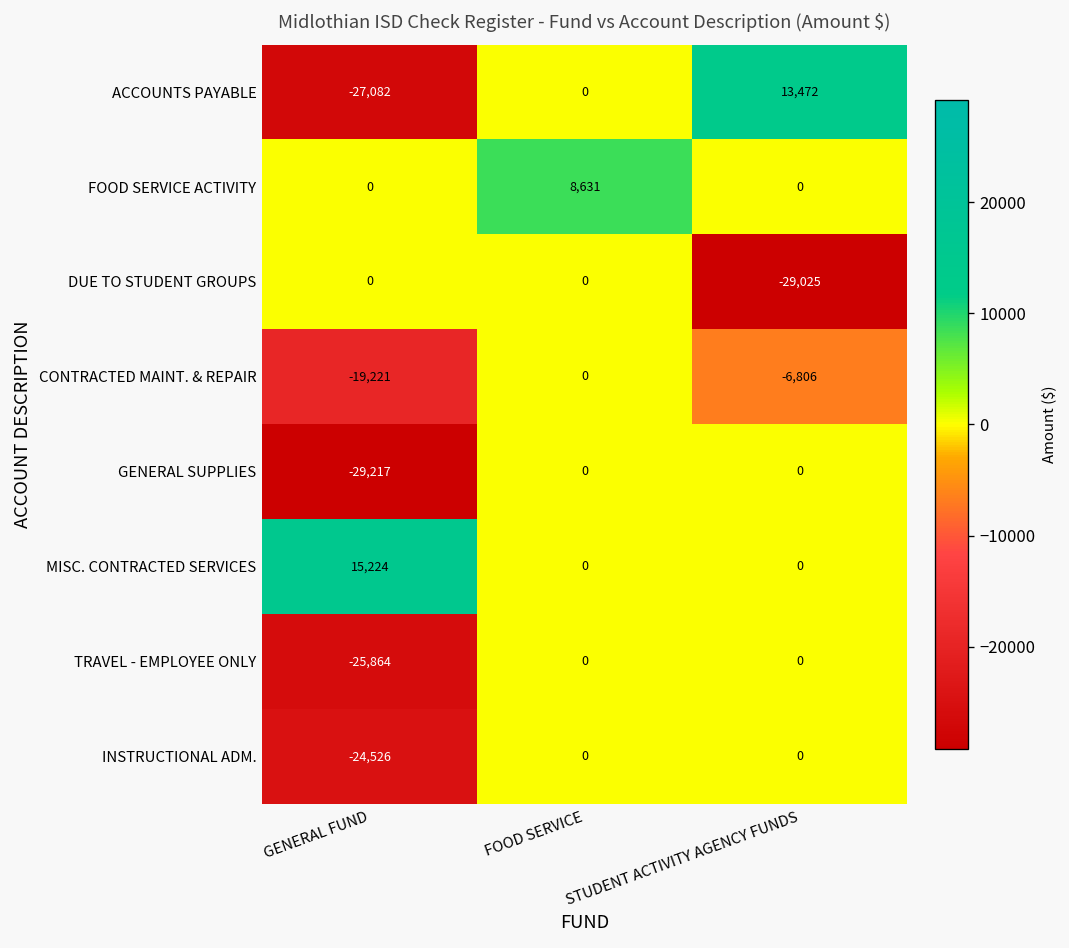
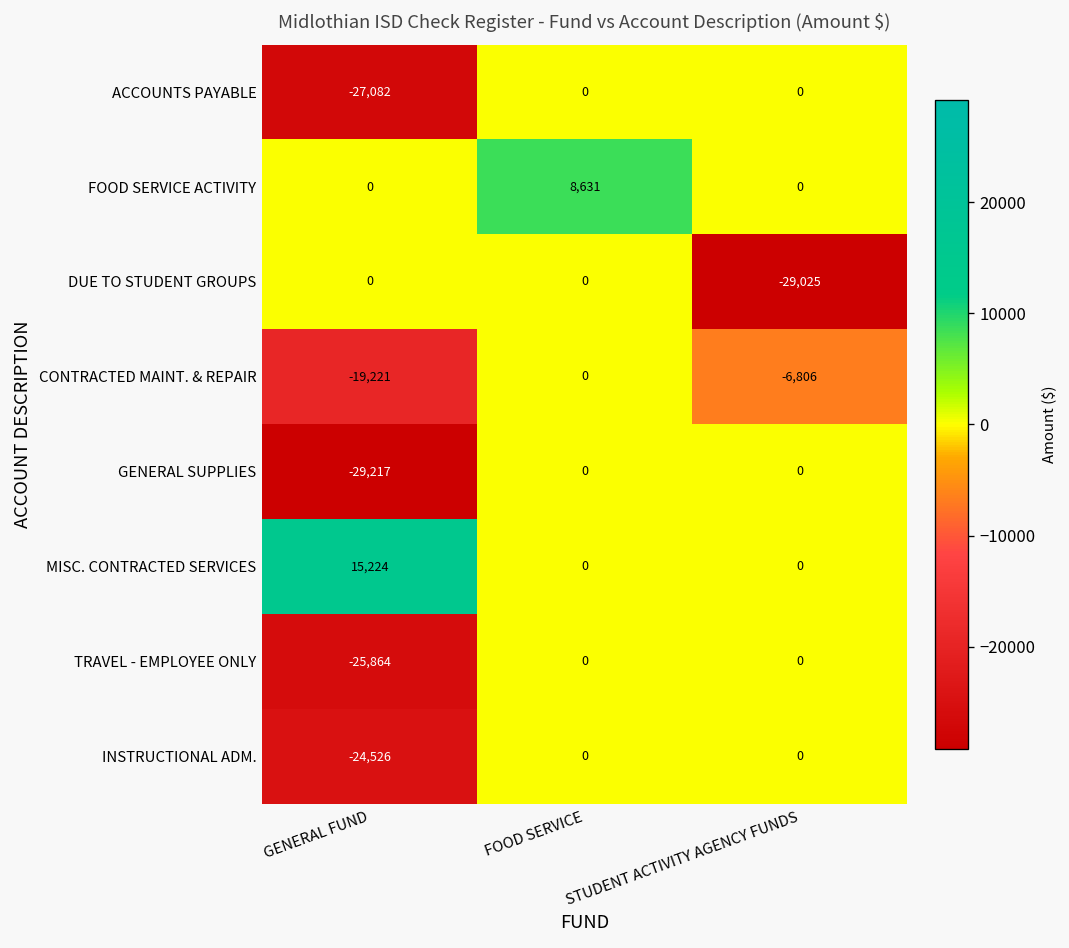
ACCOUNTS PAYABLE, STUDENT ACTIVITY AGENCY FUNDS: 13,472 -> 0
